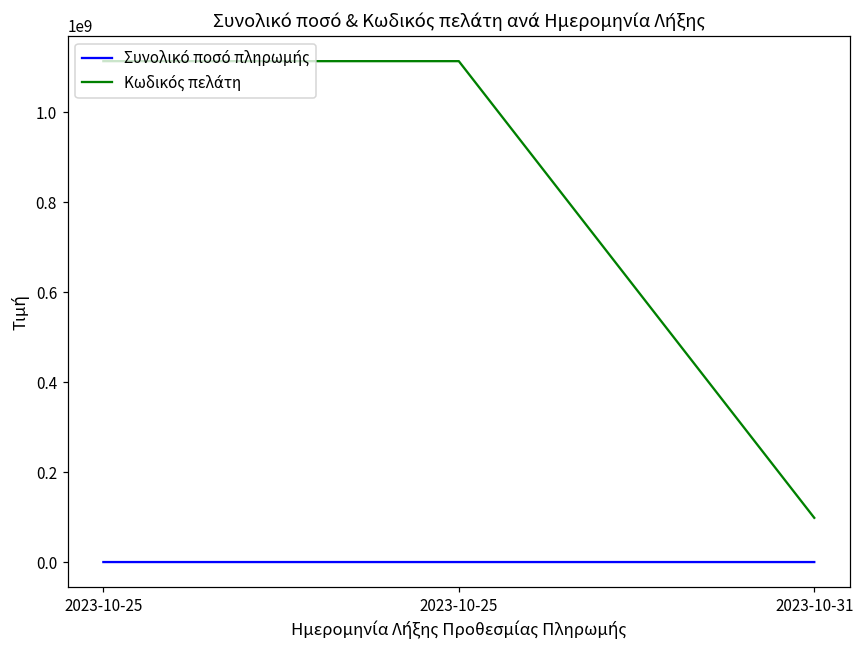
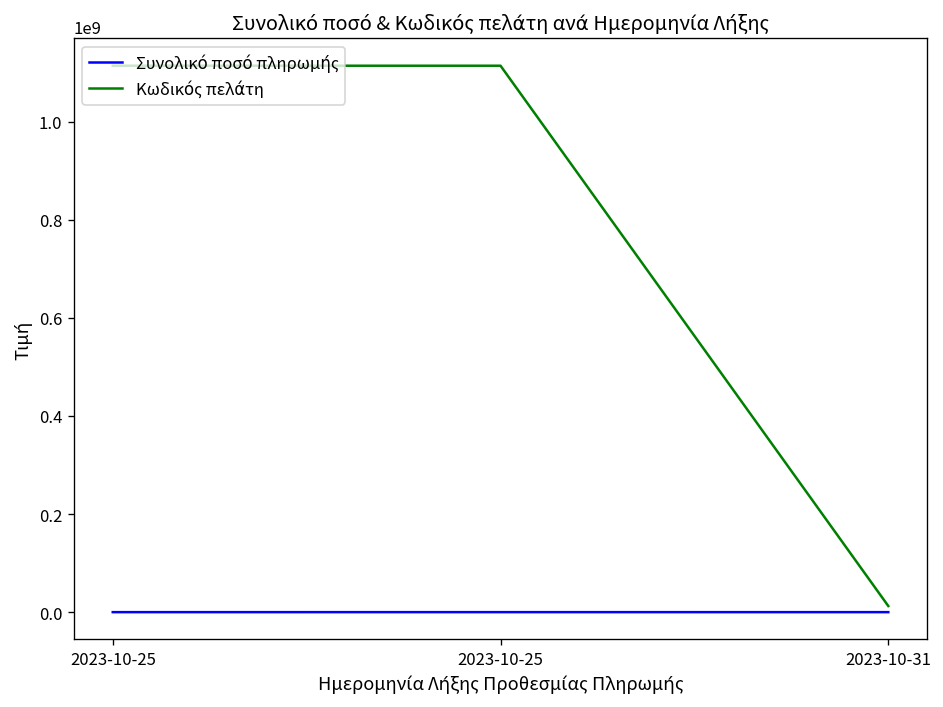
Κωδικός πελάτη, 2023-10-31: 100000000 -> 10000000
